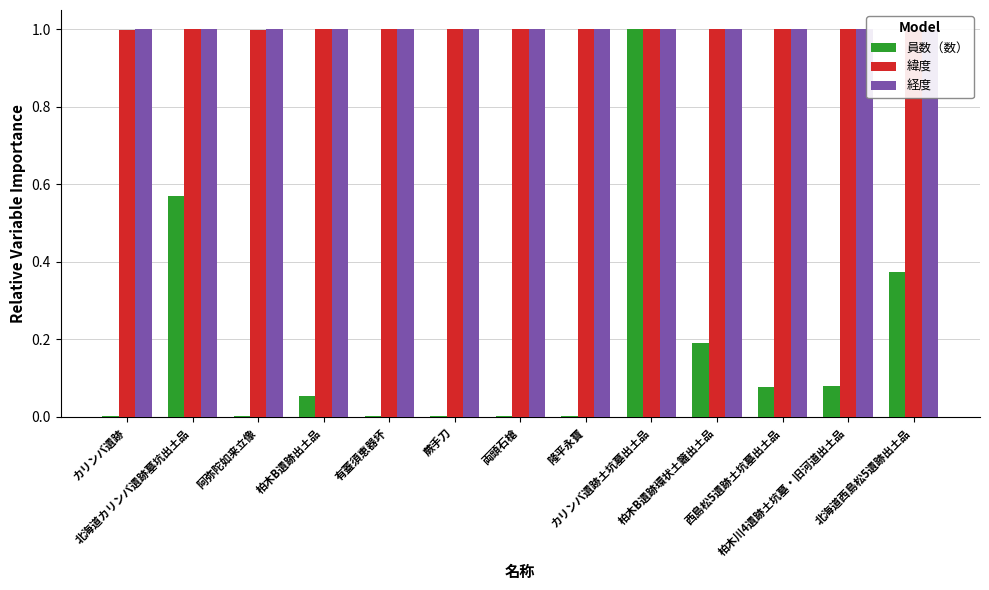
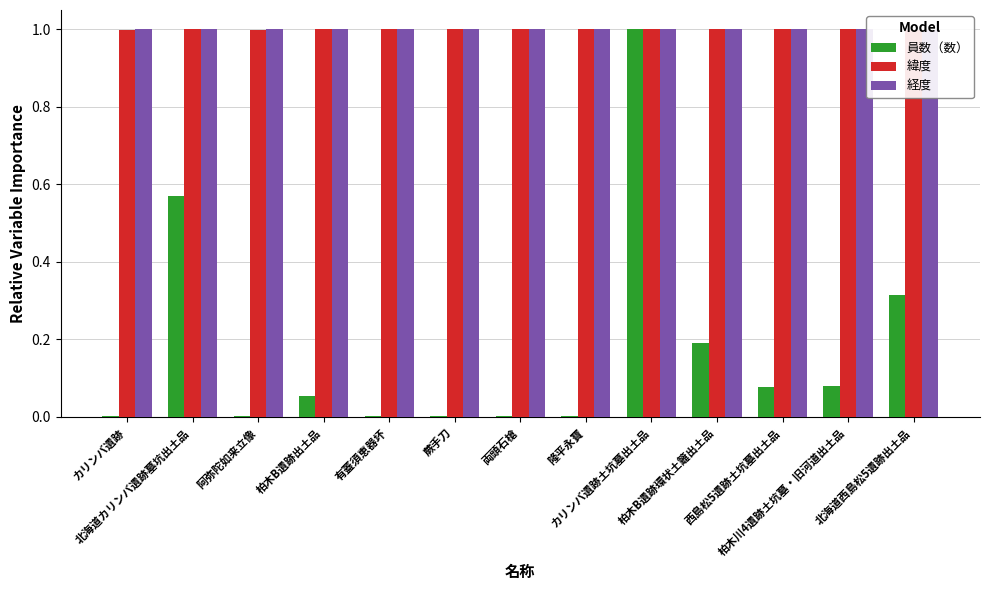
員数（数）, 北海道西島松5遺跡出土品: 0.38 -> 0.31
